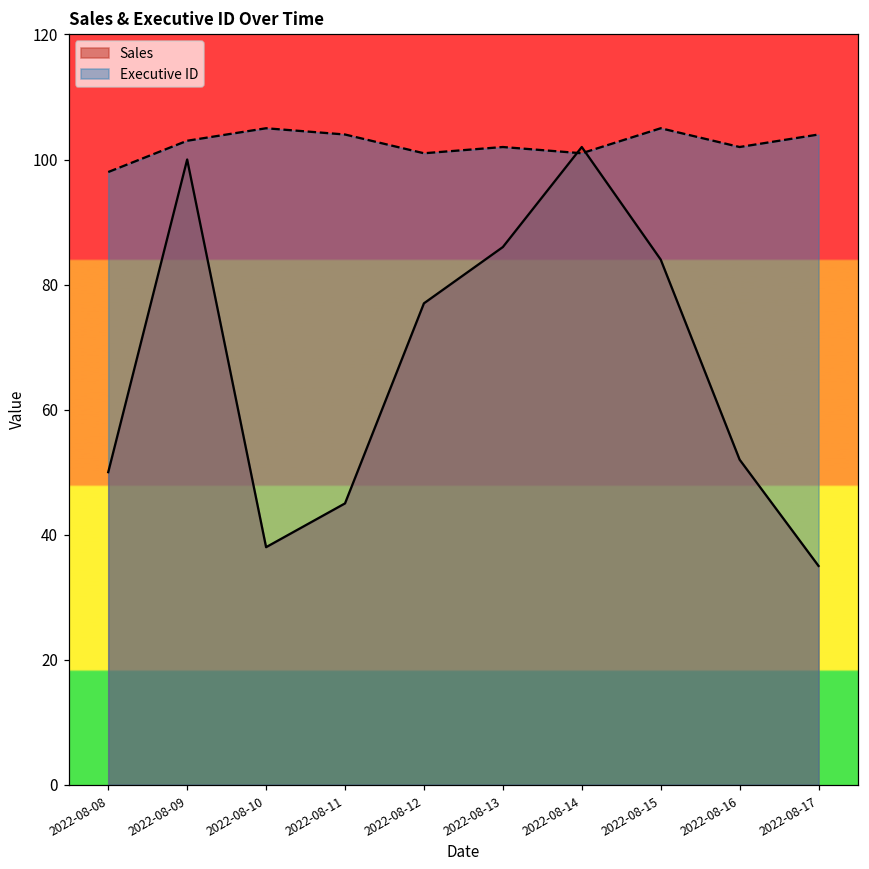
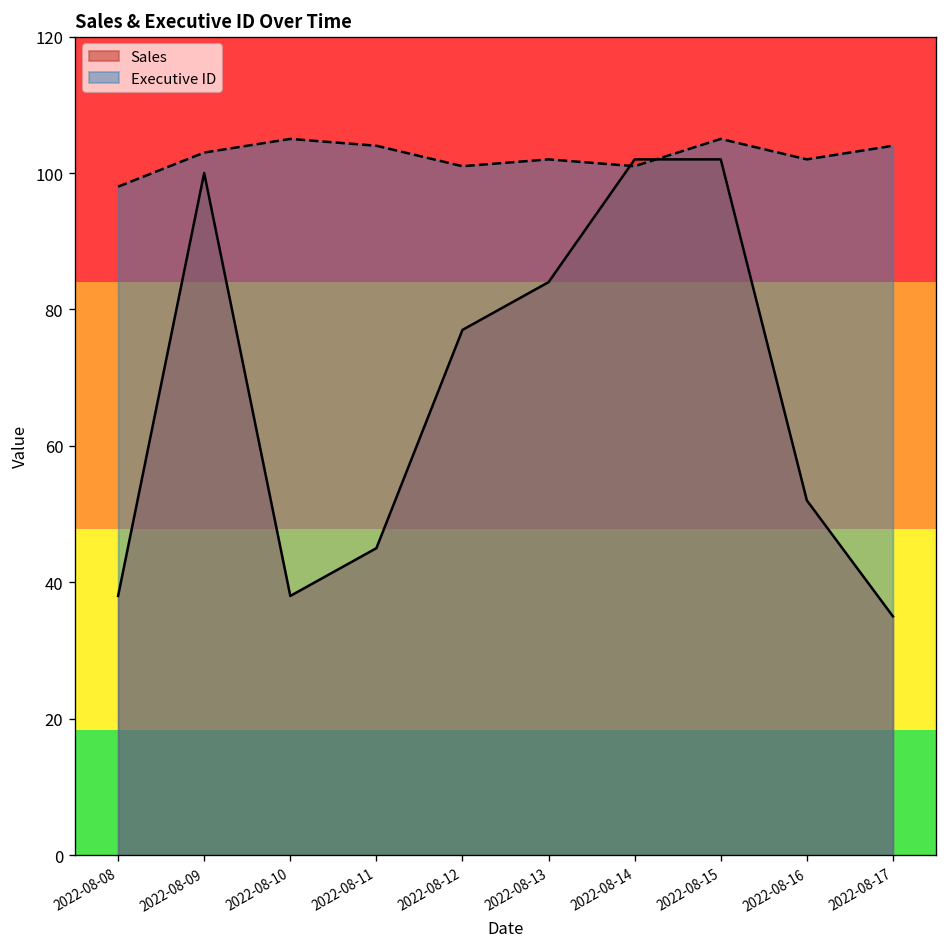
Sales, 2022-08-08: 50 -> 38
Sales, 2022-08-13: 86 -> 84
Sales, 2022-08-15: 84 -> 102
